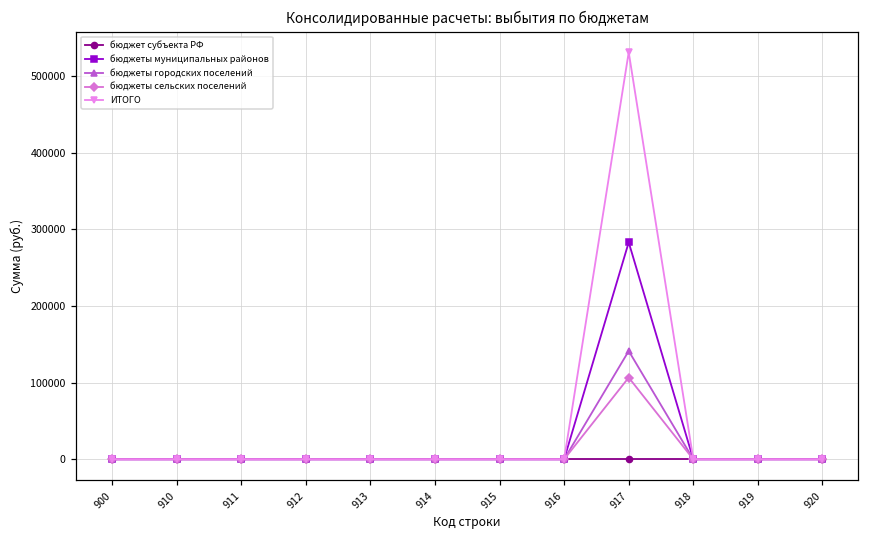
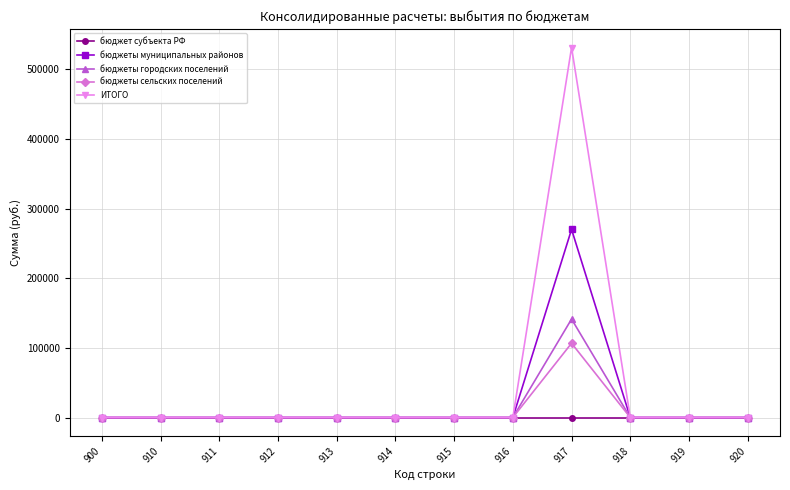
бюджеты муниципальных районов, 917: 280000 -> 270000
